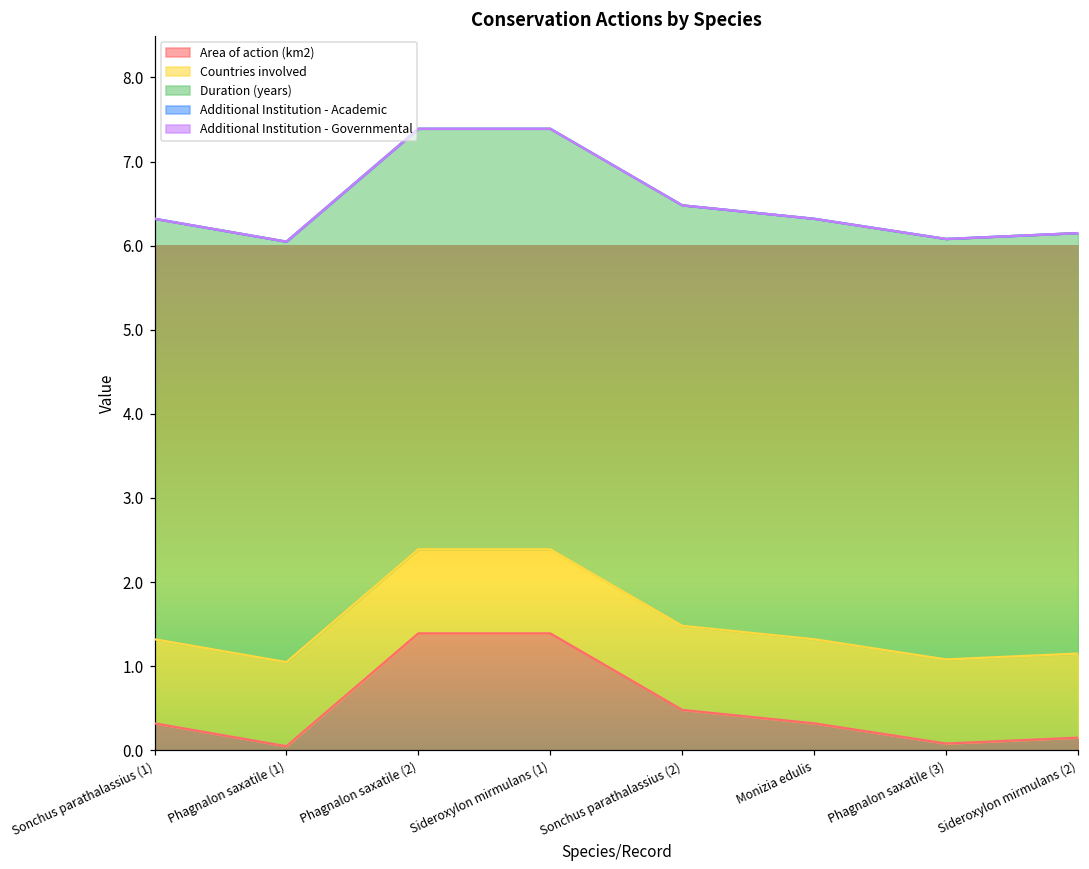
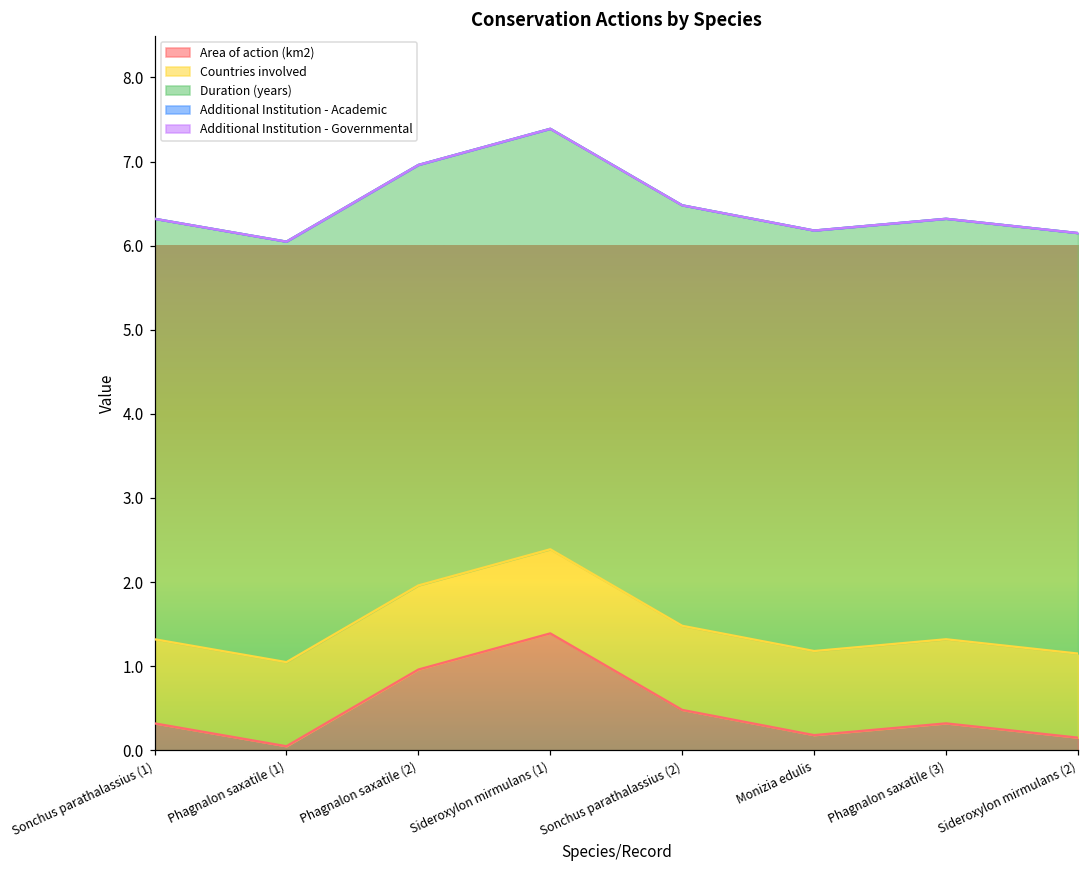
Area of action (km2), Phagnalon saxatile (2): 1.4 -> 1.0
Area of action (km2), Monizia edulis: 0.3 -> 0.2
Area of action (km2), Phagnalon saxatile (3): 0.1 -> 0.3
